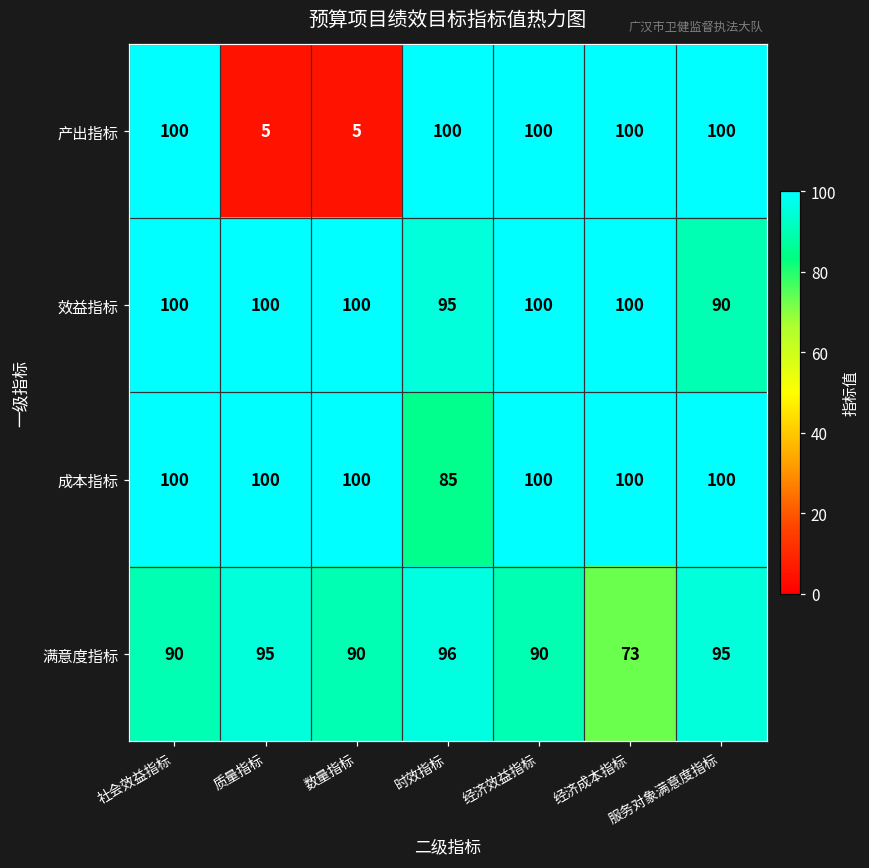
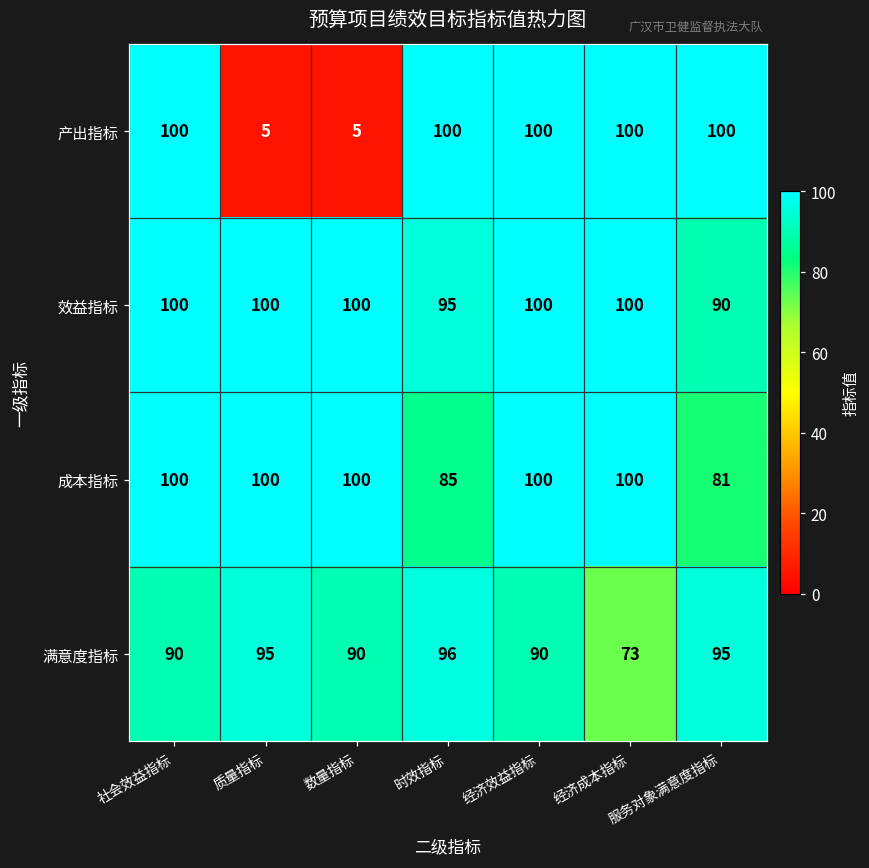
成本指标, 服务对象满意度指标: 100 -> 81
